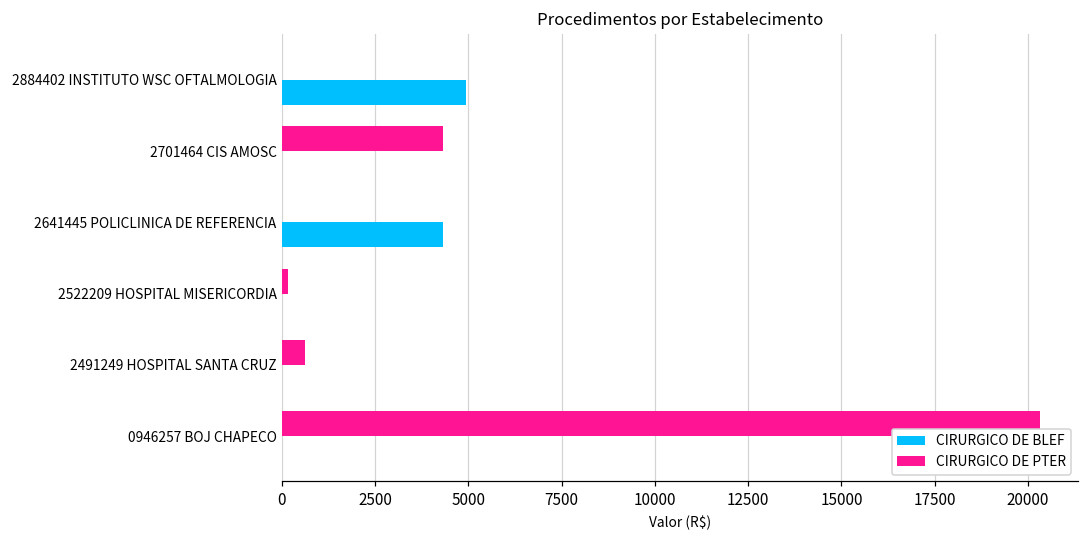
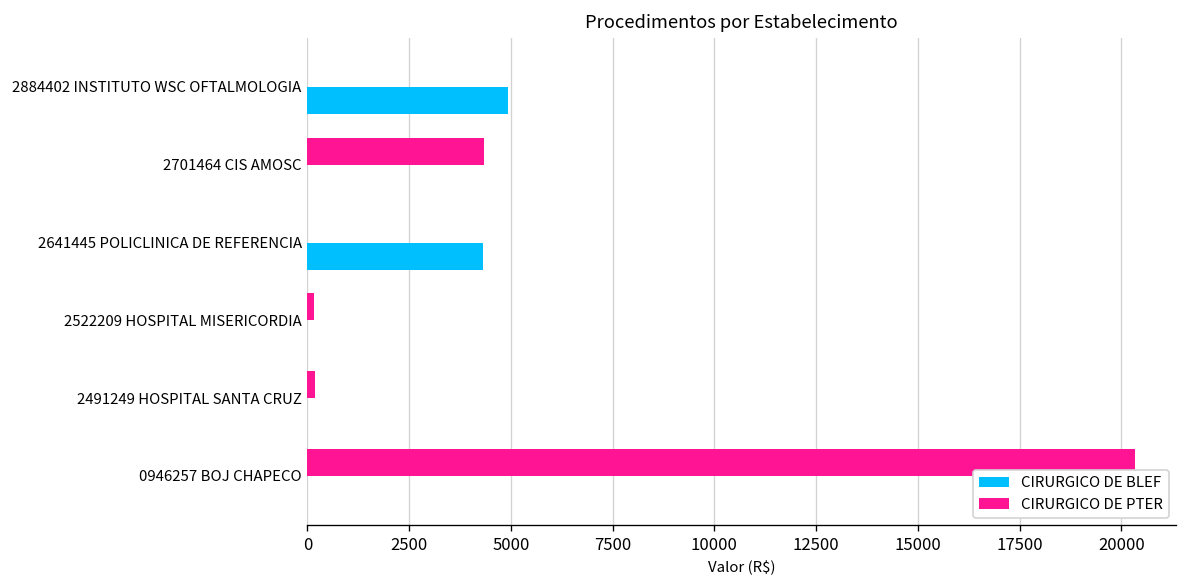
CIRURGICO DE PTER, 2491249 HOSPITAL SANTA CRUZ: 600 -> 200
